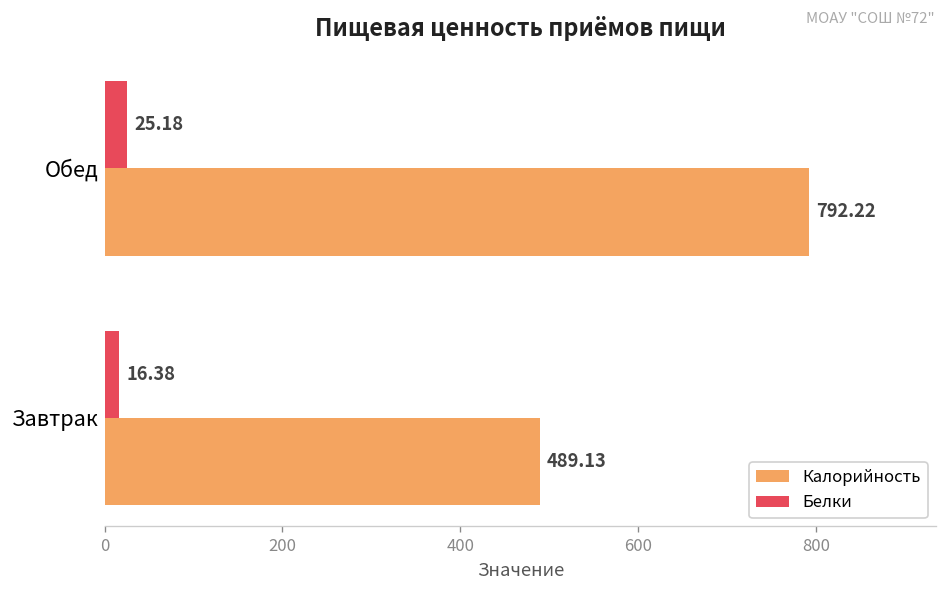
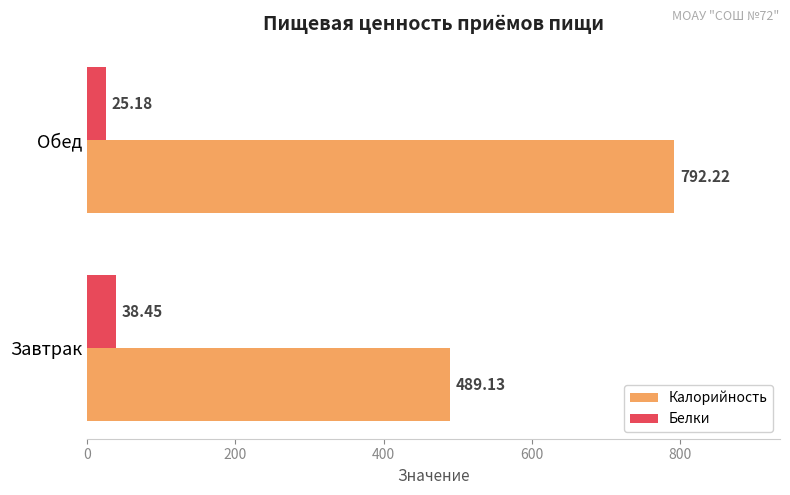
Белки, Завтрак: 16.38 -> 38.45
